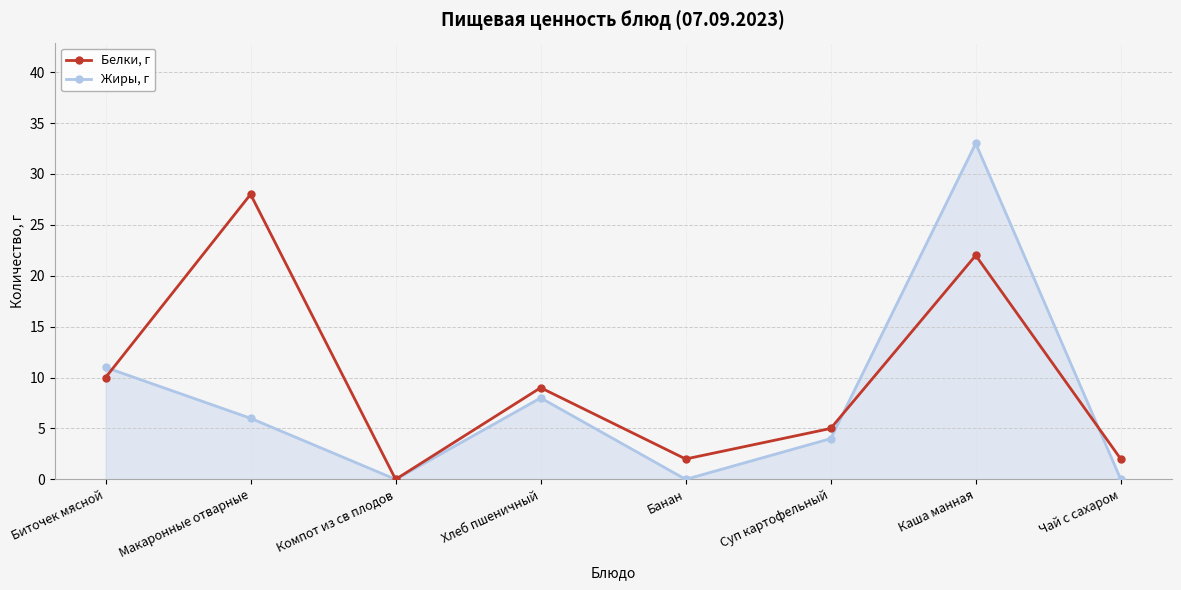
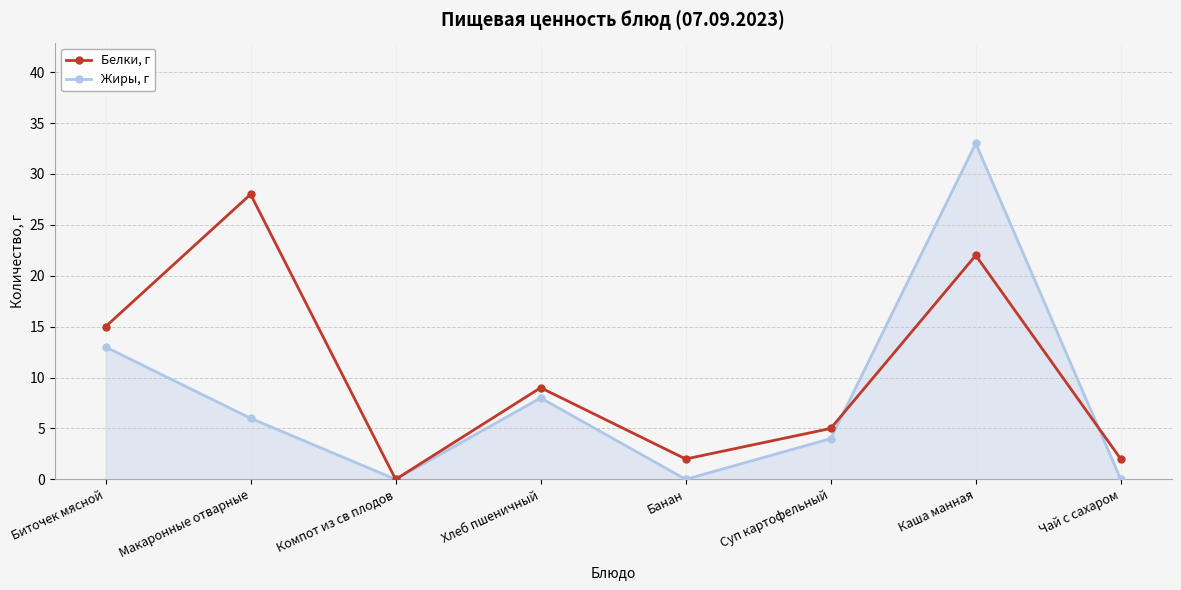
Белки, г, Биточек мясной: 10 -> 15
Жиры, г, Биточек мясной: 11 -> 13
